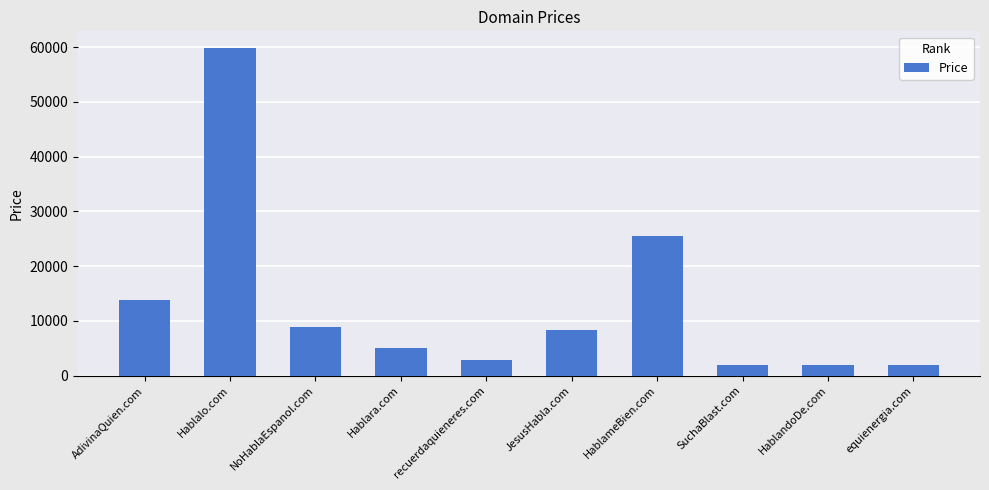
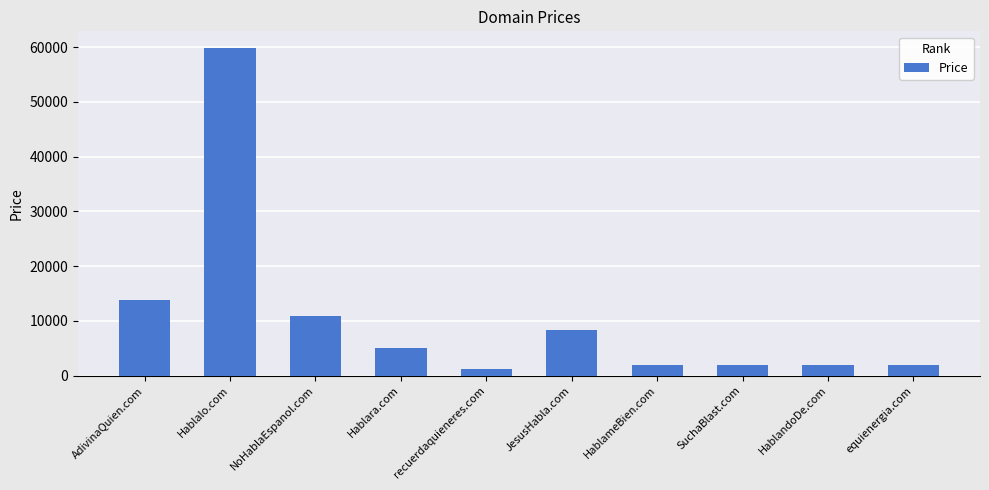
NoHablaEspanol.com: 9000 -> 11000
recuerdaquieneres.com: 3000 -> 1000
HablameBien.com: 25000 -> 2000
